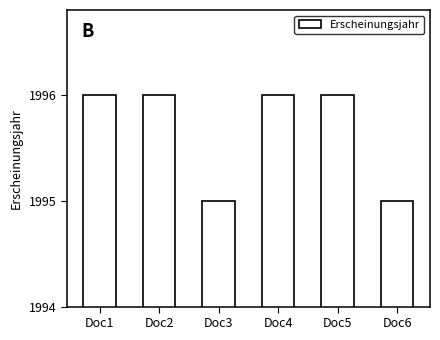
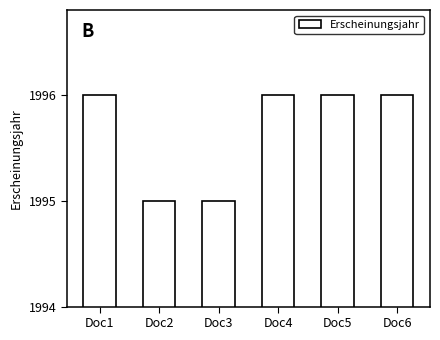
Doc2: 1996 -> 1995
Doc6: 1995 -> 1996
